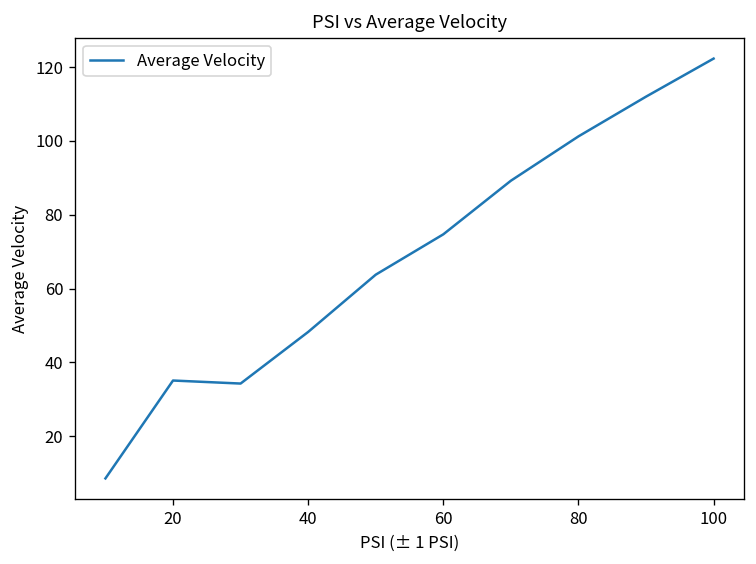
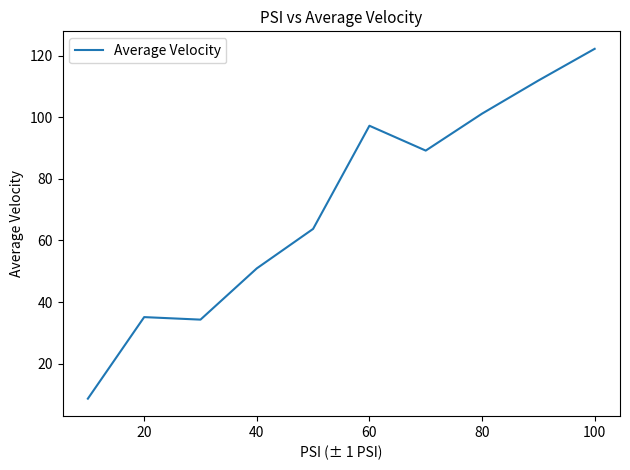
40: 48 -> 51
60: 75 -> 97
